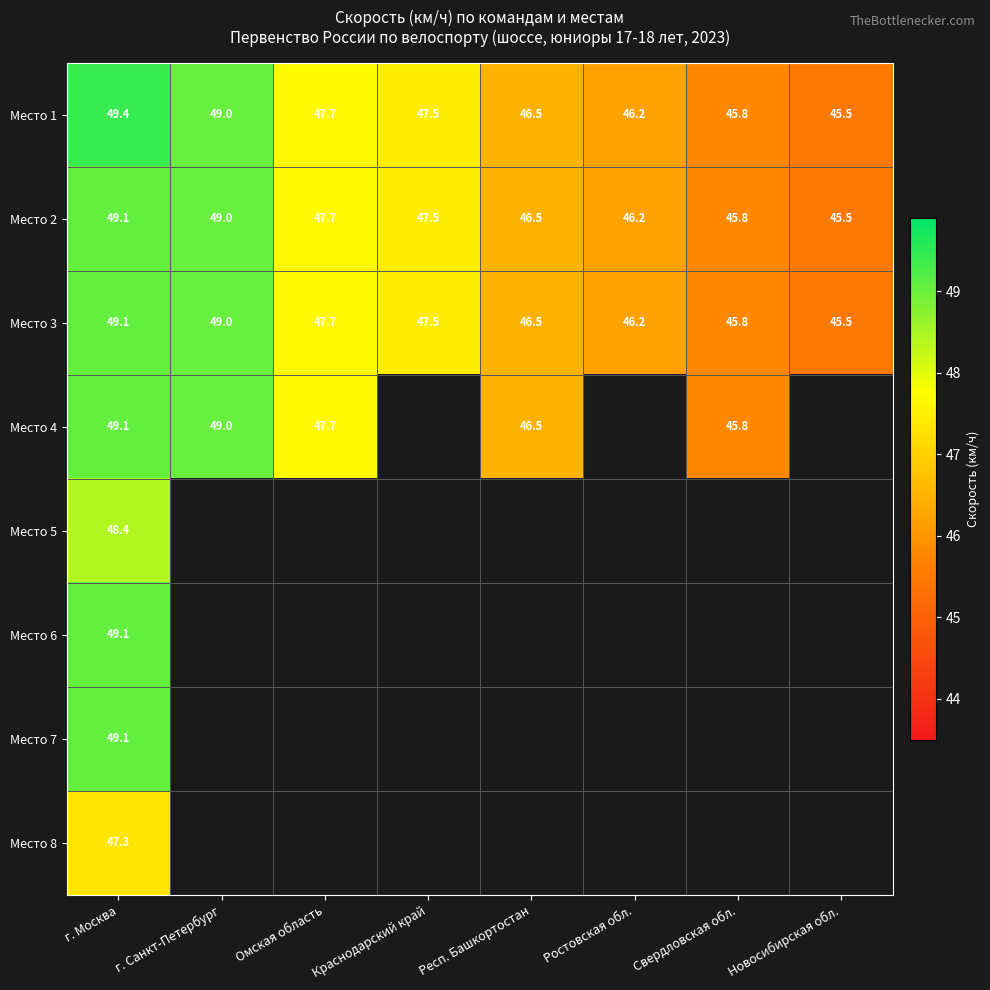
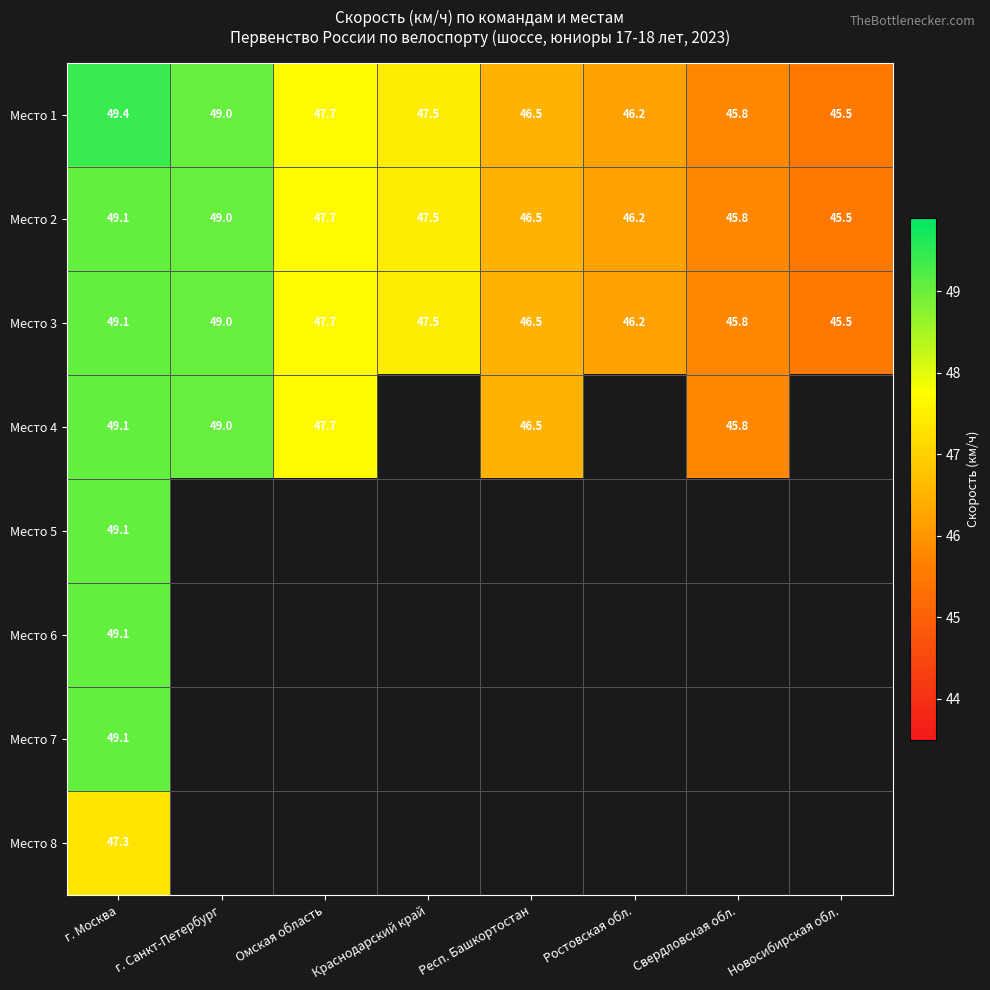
Место 5, г. Москва: 48.4 -> 49.1
